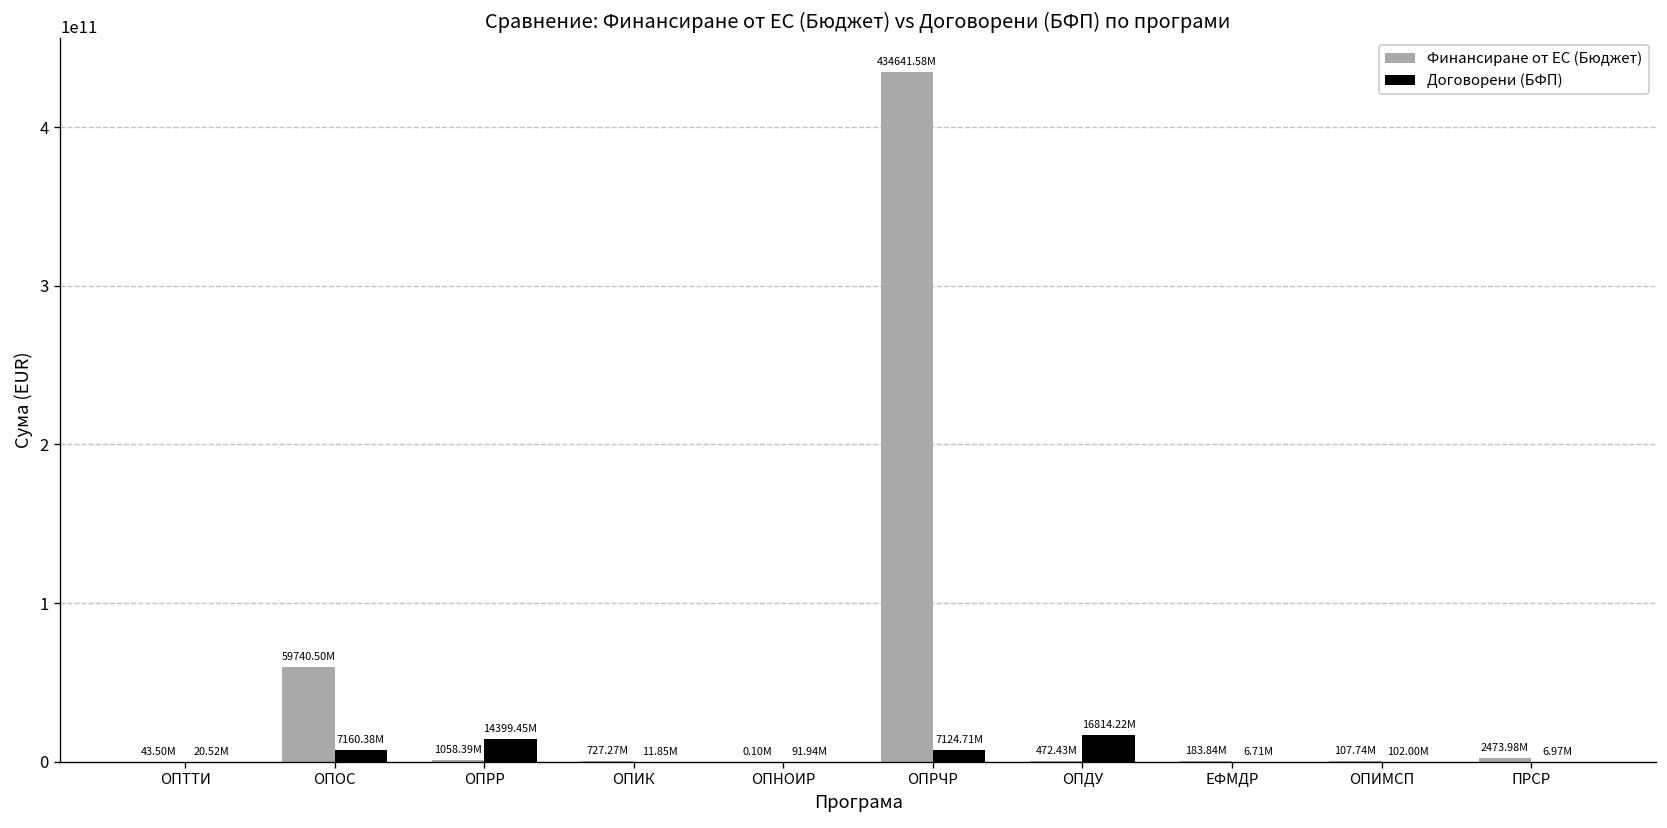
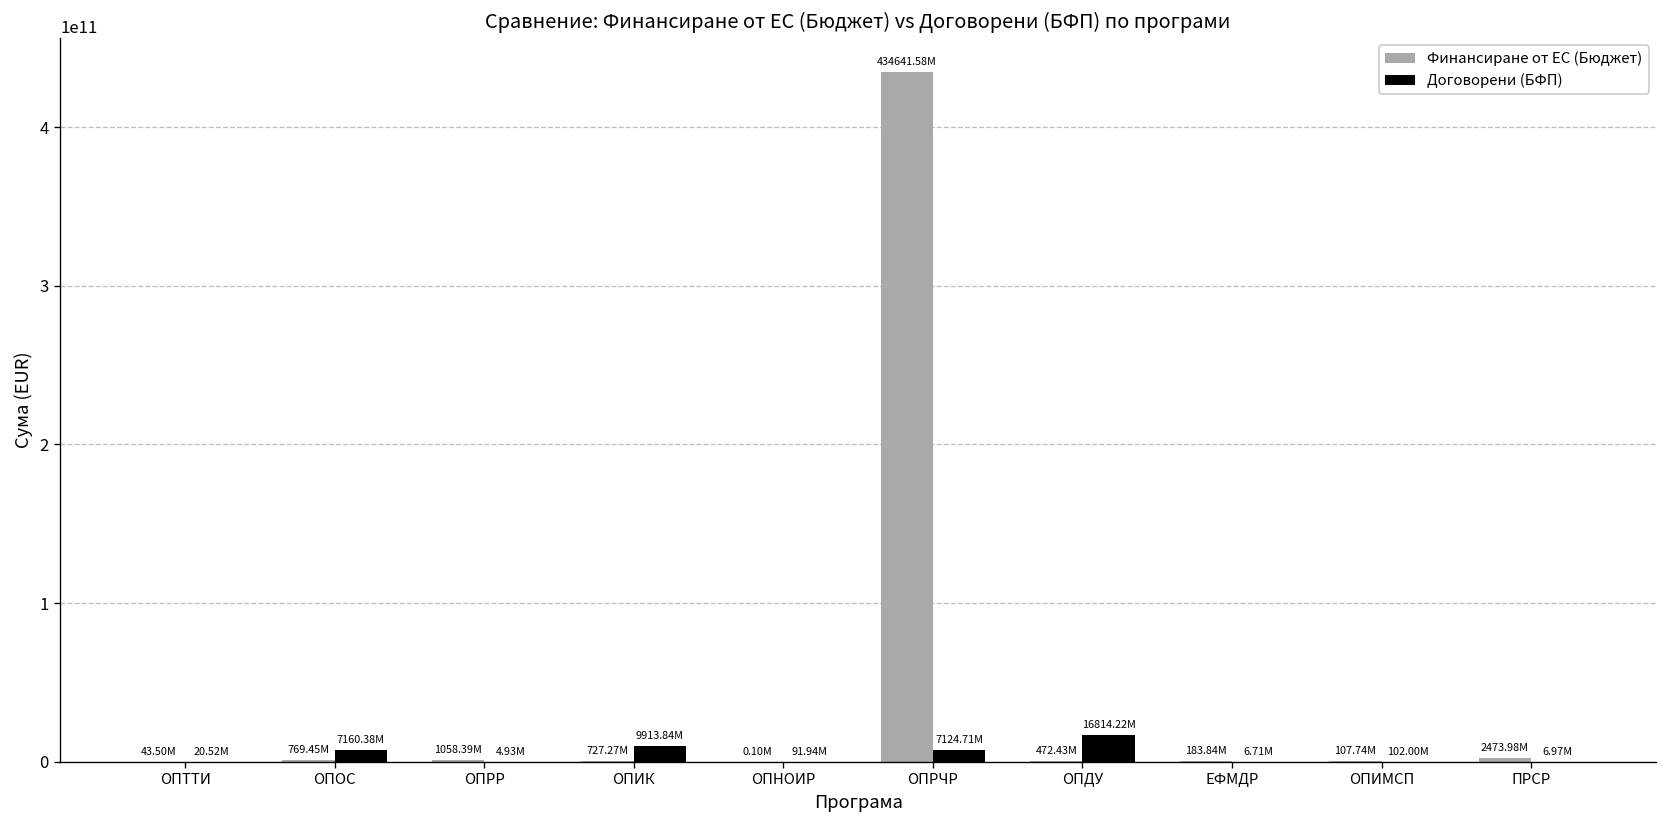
Финансиране от ЕС (Бюджет), ОПОС: 59740.50M -> 769.45M
Договорени (БФП), ОПРР: 14399.45M -> 4.93M
Договорени (БФП), ОПИК: 11.85M -> 9913.84M
